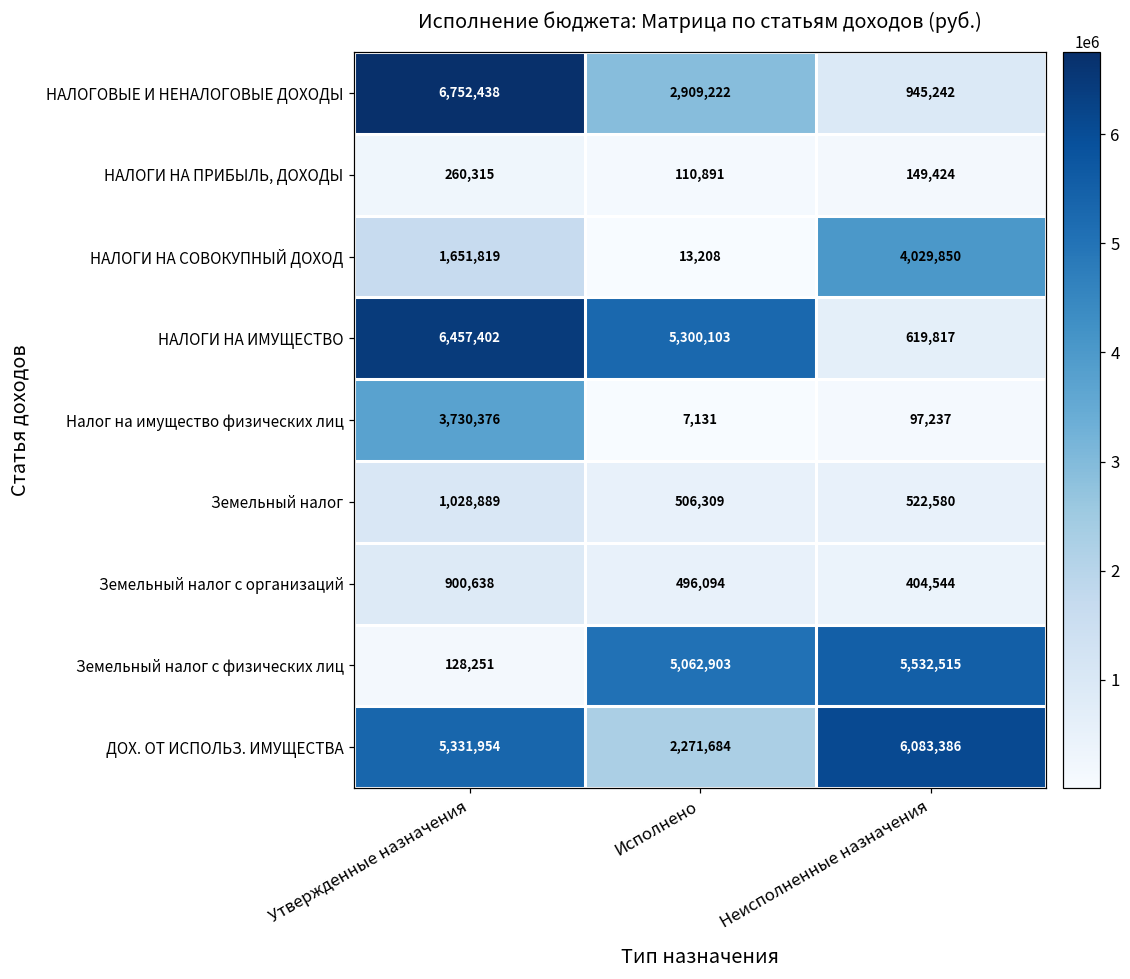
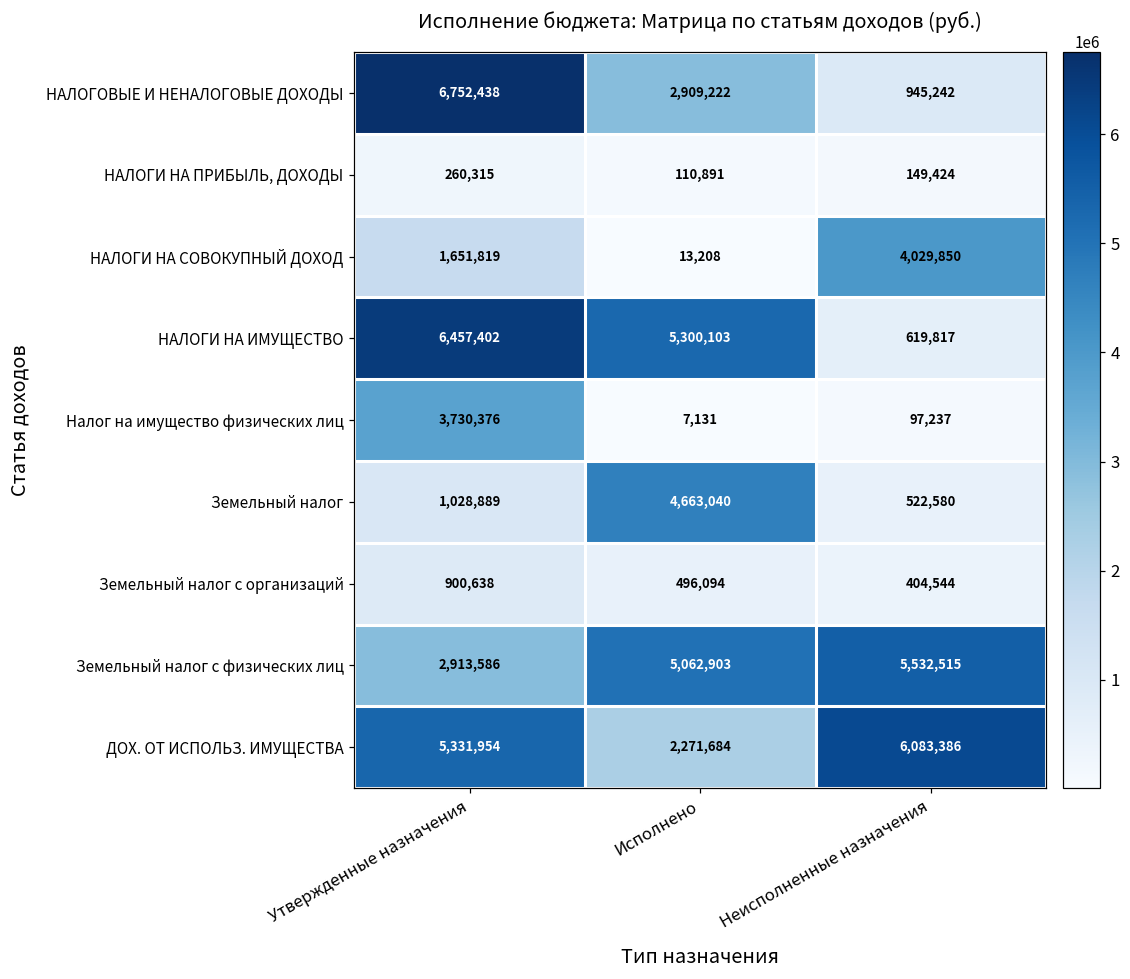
Земельный налог, Исполнено: 506,309 -> 4,663,040
Земельный налог с физических лиц, Утвержденные назначения: 128,251 -> 2,913,586
